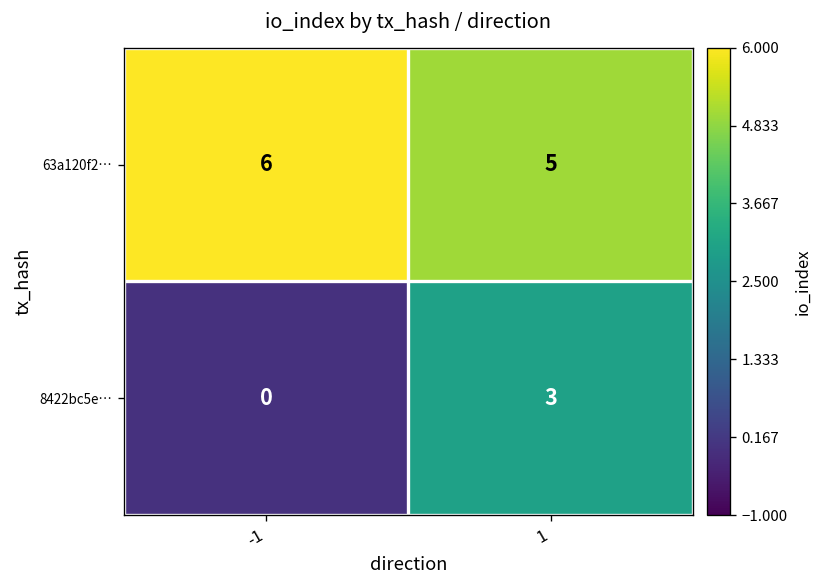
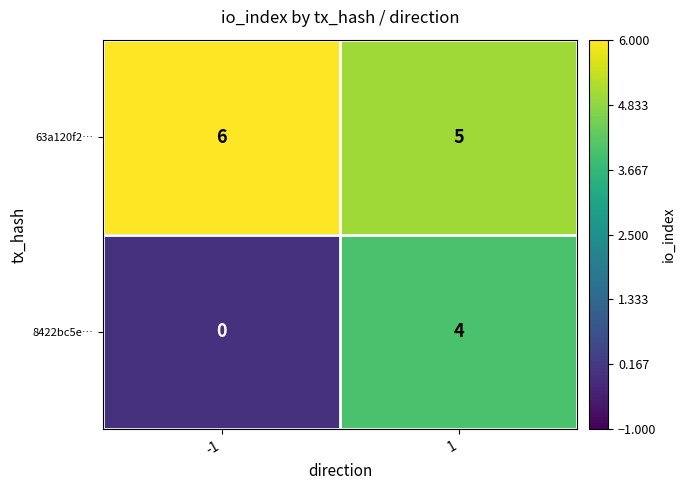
8422bc5e…, 1: 3 -> 4
